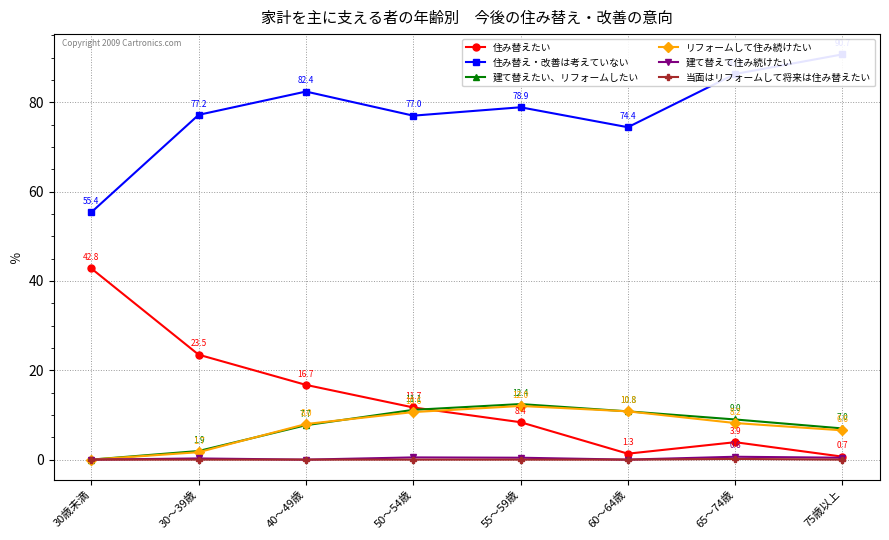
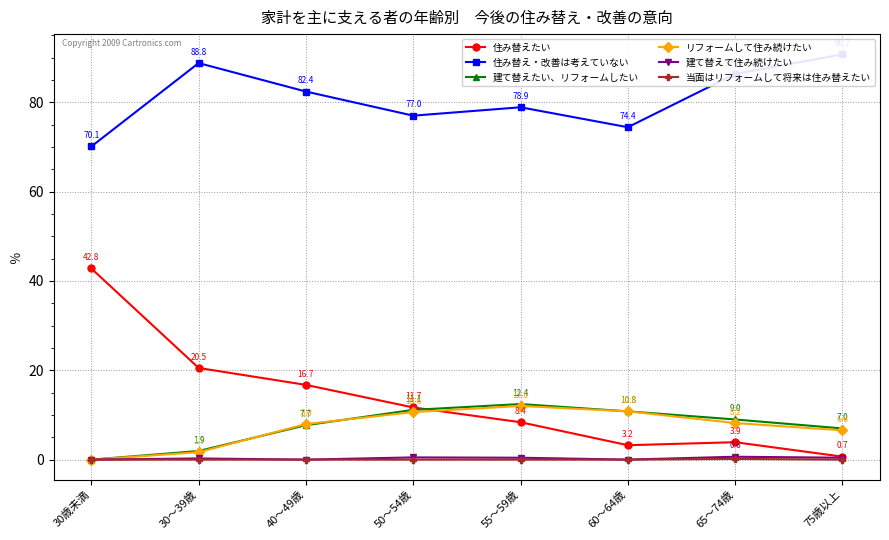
住み替え・改善は考えていない, 30歳未満: 55.4 -> 70.1
住み替えたい, 30～39歳: 23.5 -> 20.5
住み替え・改善は考えていない, 30～39歳: 77.2 -> 88.8
住み替えたい, 60～64歳: 1.3 -> 3.2
